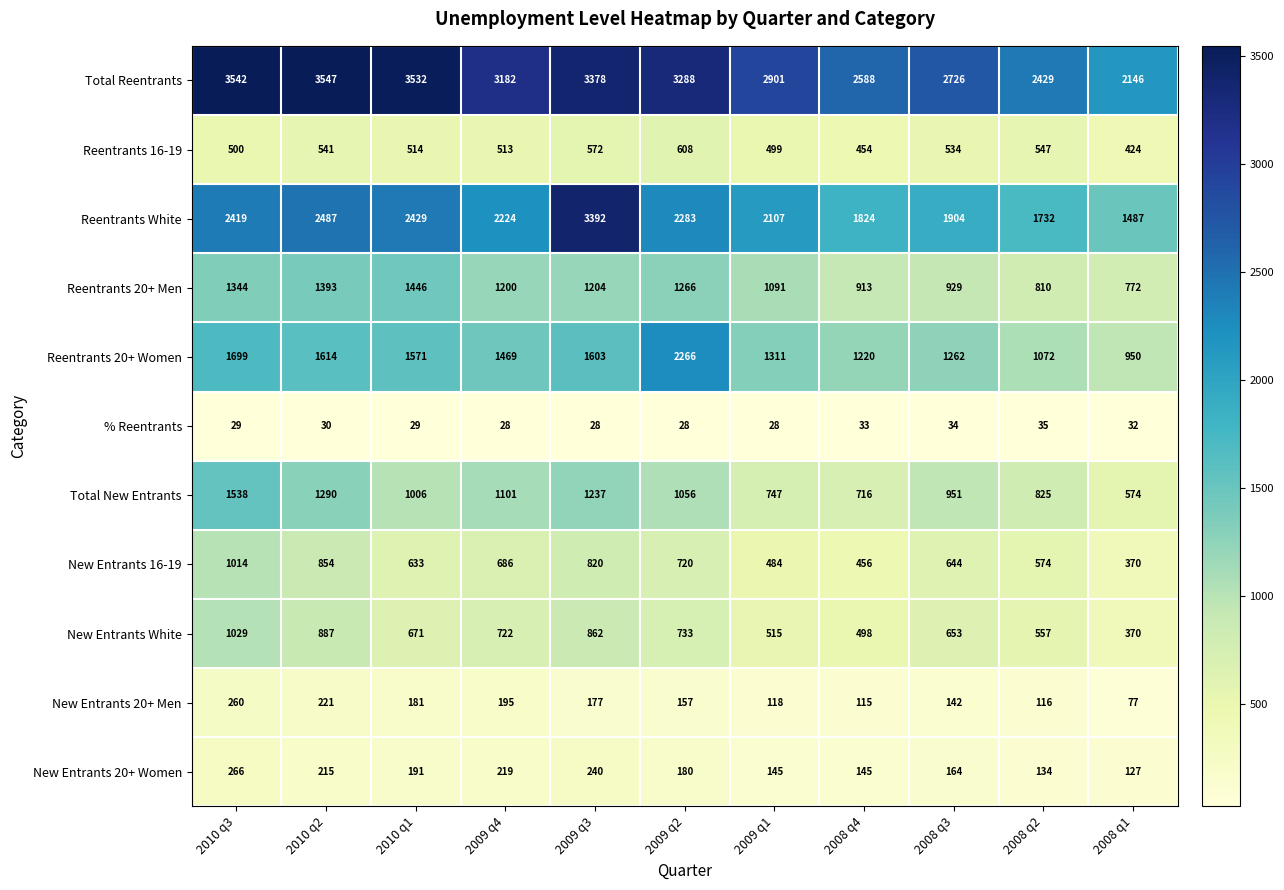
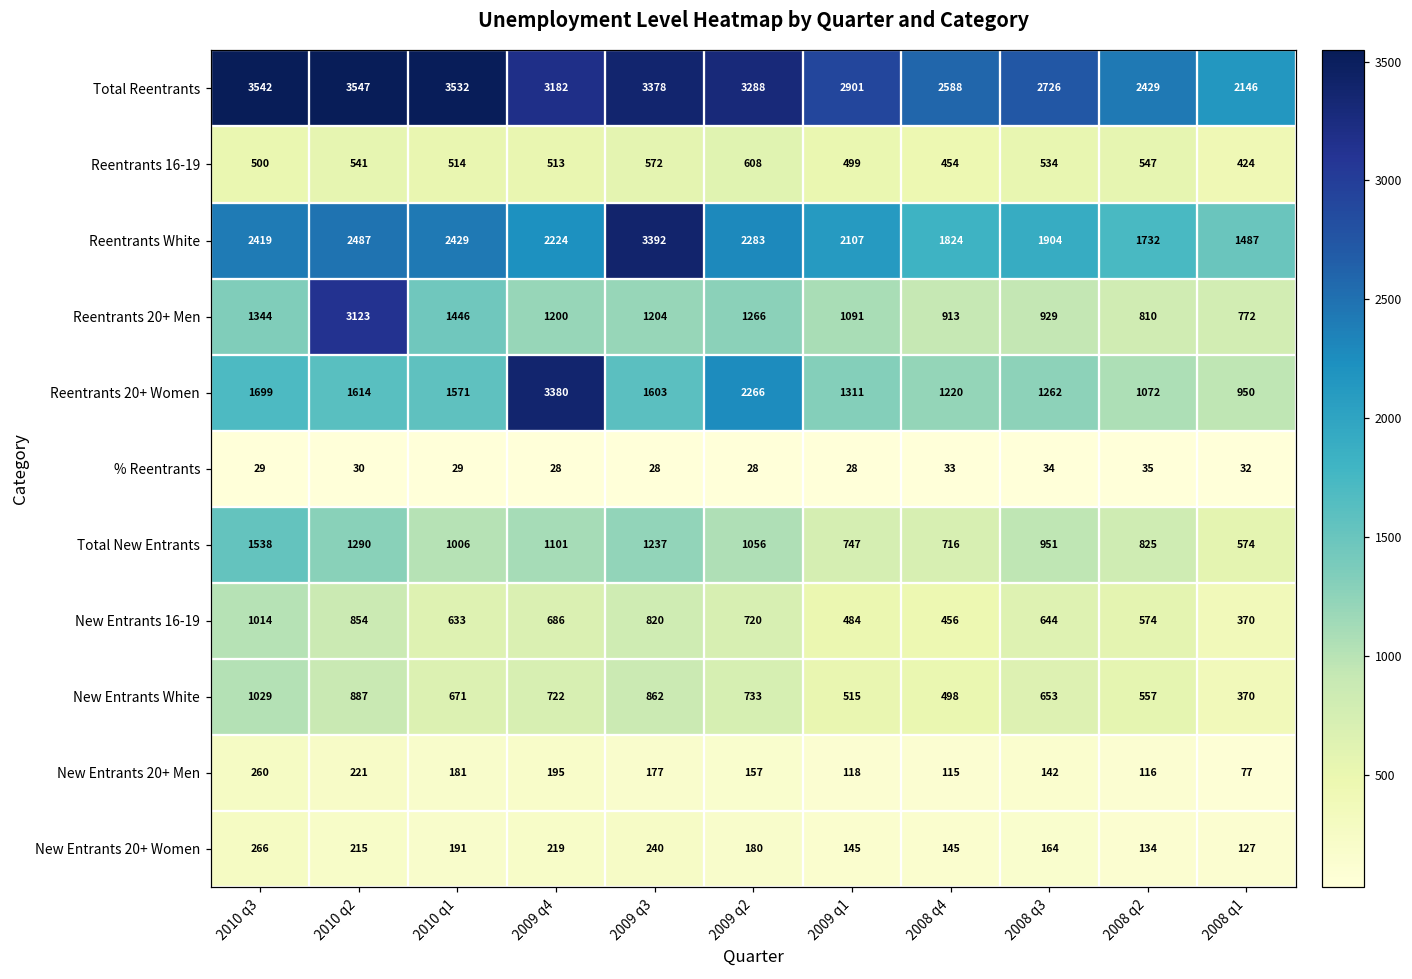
Reentrants 20+ Men, 2010 q2: 1393 -> 3123
Reentrants 20+ Women, 2009 q4: 1469 -> 3380
